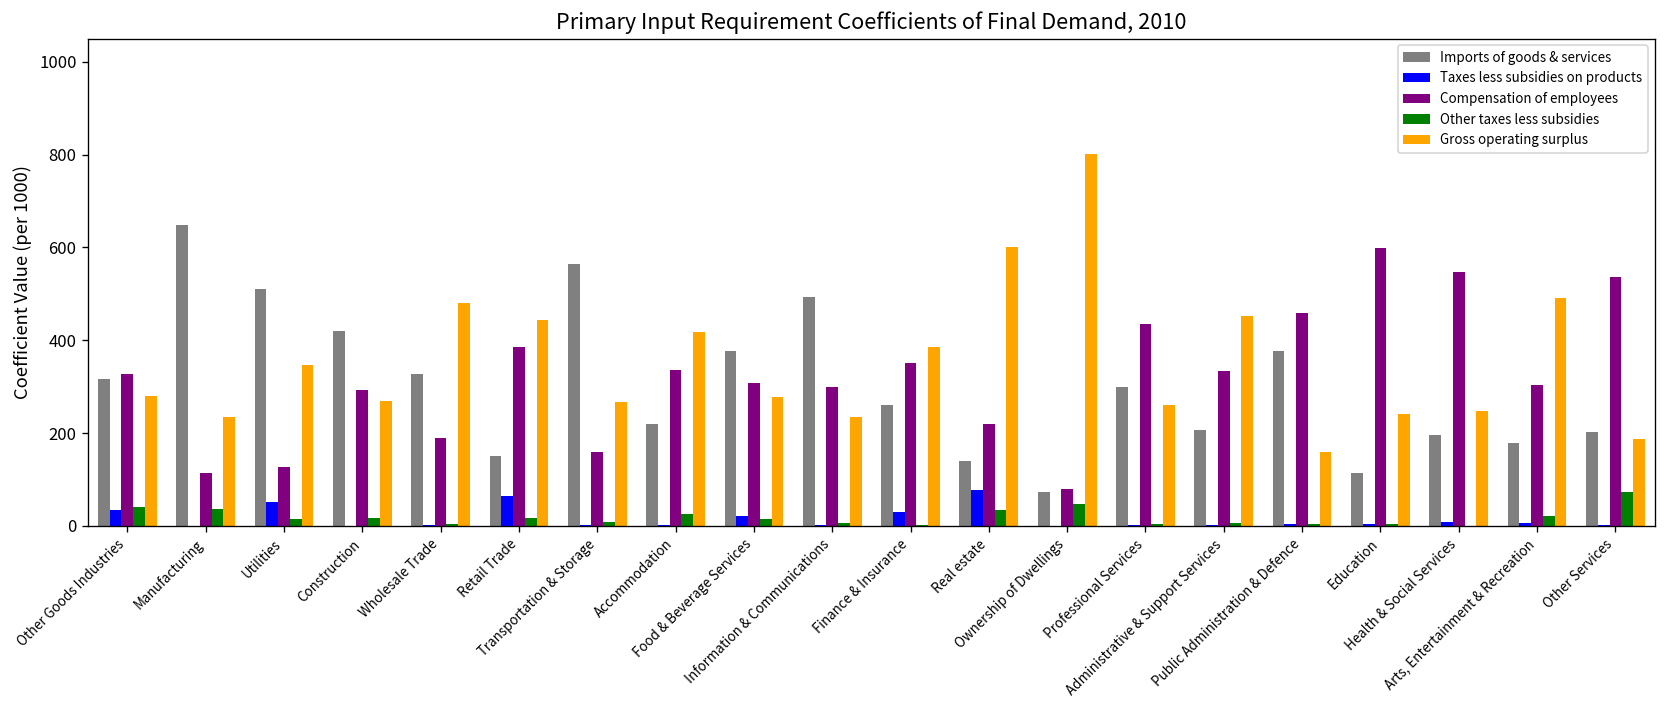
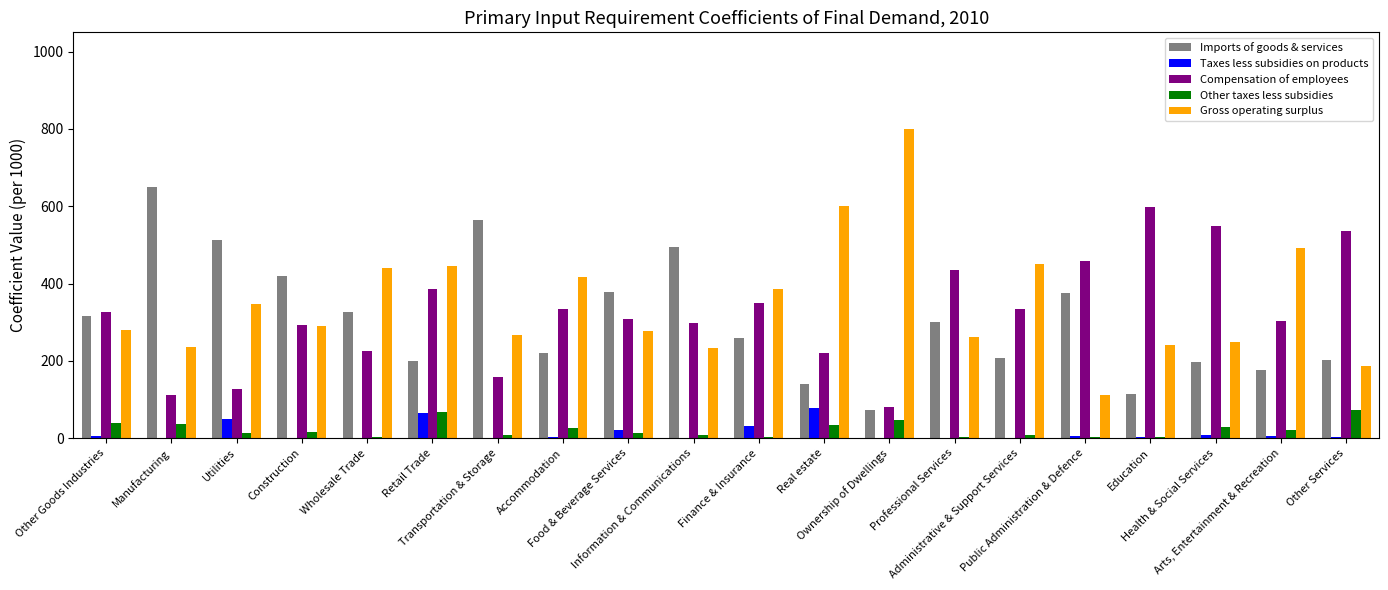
Taxes less subsidies on products, Other Goods Industries: 30 -> 0
Gross operating surplus, Construction: 270 -> 290
Compensation of employees, Wholesale Trade: 190 -> 230
Gross operating surplus, Wholesale Trade: 480 -> 440
Imports of goods & services, Retail Trade: 150 -> 200
Other taxes less subsidies, Retail Trade: 20 -> 70
Gross operating surplus, Public Administration & Defence: 160 -> 110
Other taxes less subsidies, Health & Social Services: 0 -> 30
